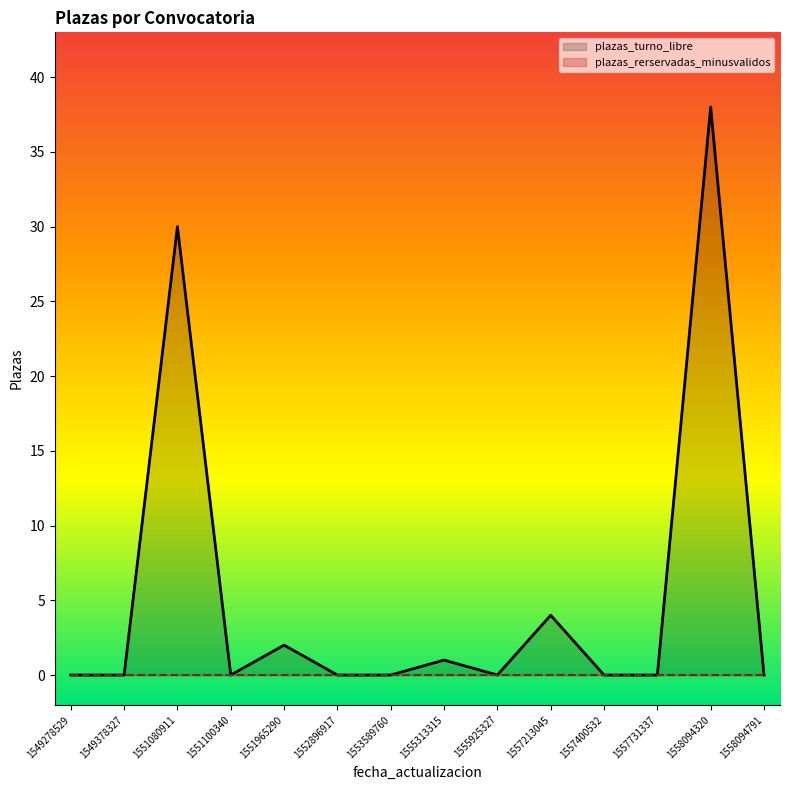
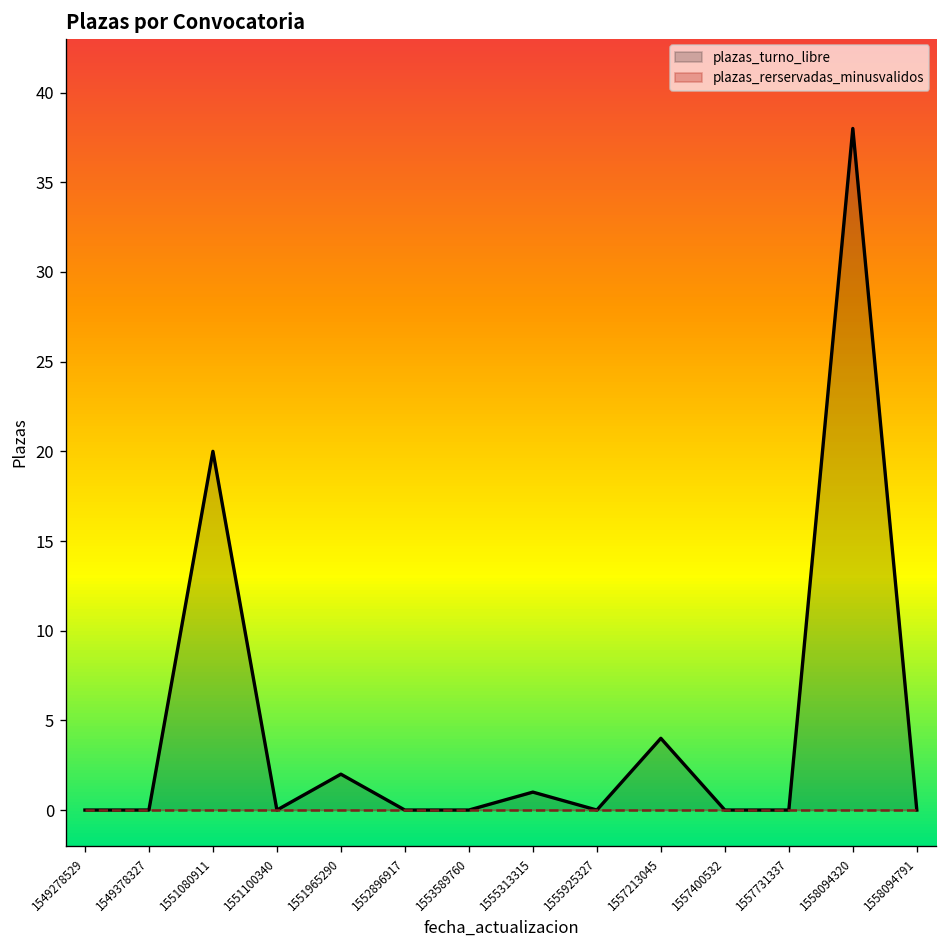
plazas_turno_libre, 1551080911: 30 -> 20
